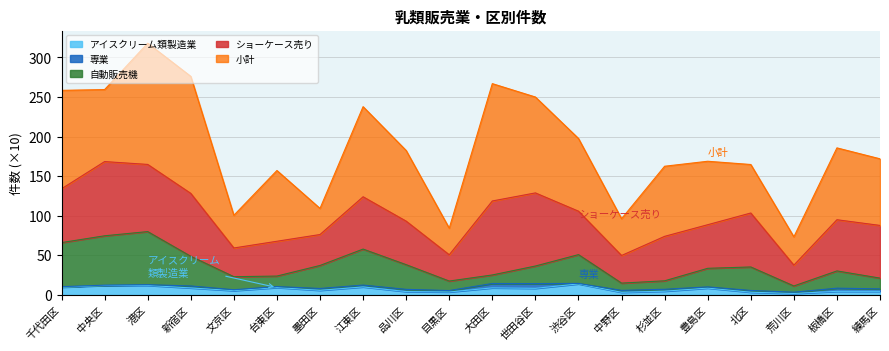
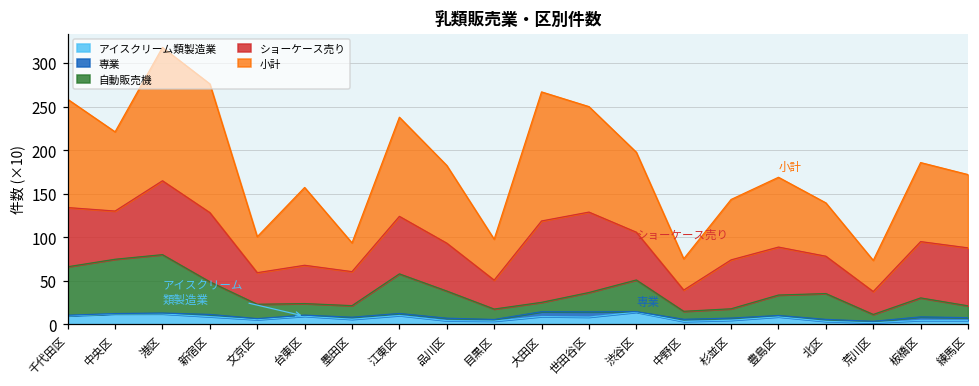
ショーケース売り, 中央区: 90 -> 60
自動販売機, 墨田区: 30 -> 10
小計, 目黒区: 30 -> 50
ショーケース売り, 中野区: 30 -> 20
小計, 中野区: 50 -> 40
小計, 杉並区: 90 -> 70
ショーケース売り, 北区: 70 -> 40
